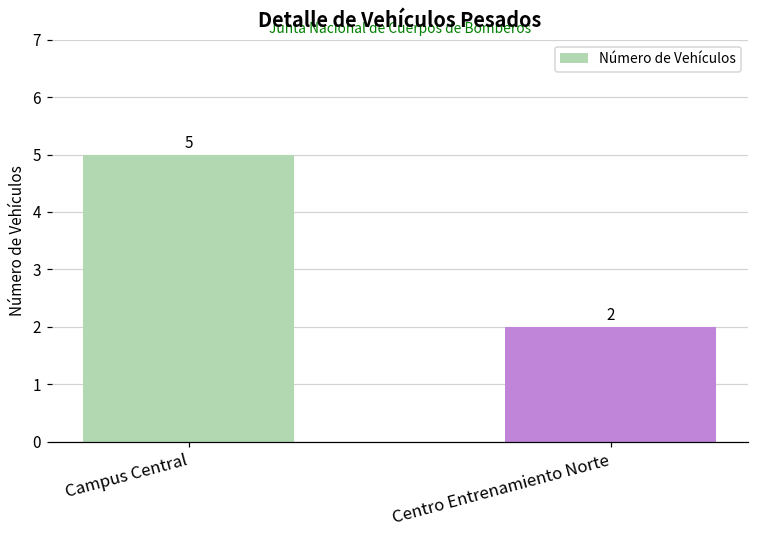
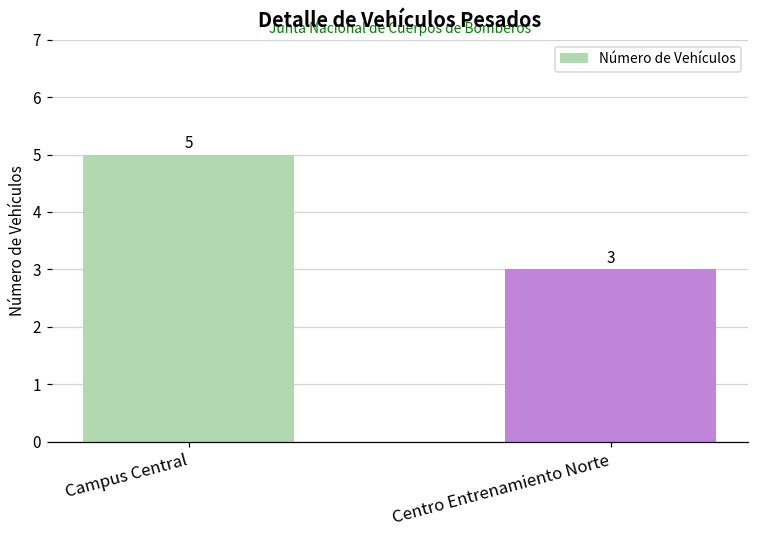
Centro Entrenamiento Norte: 2 -> 3
